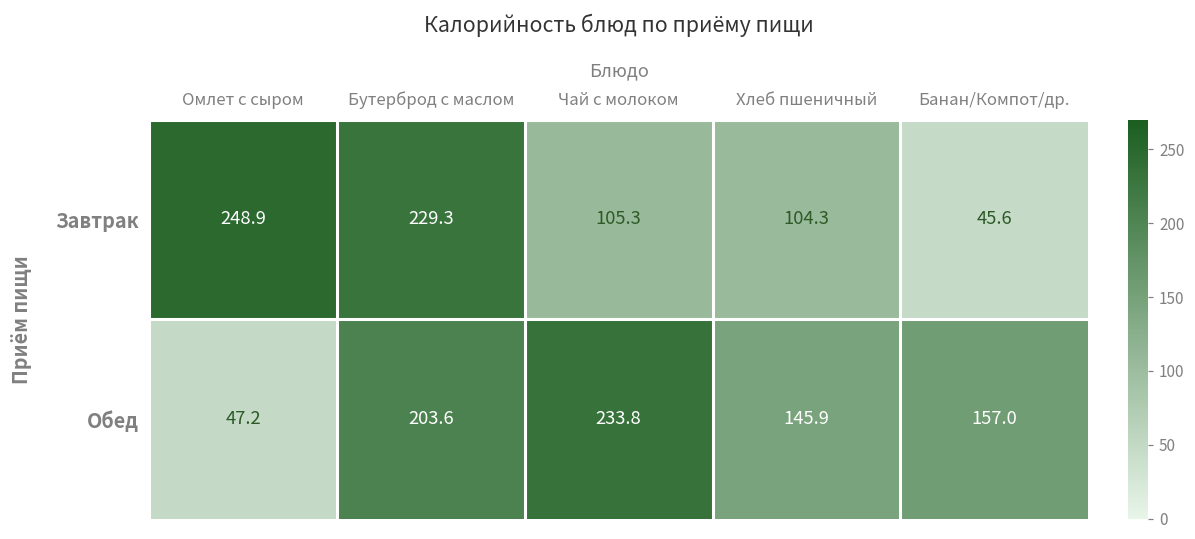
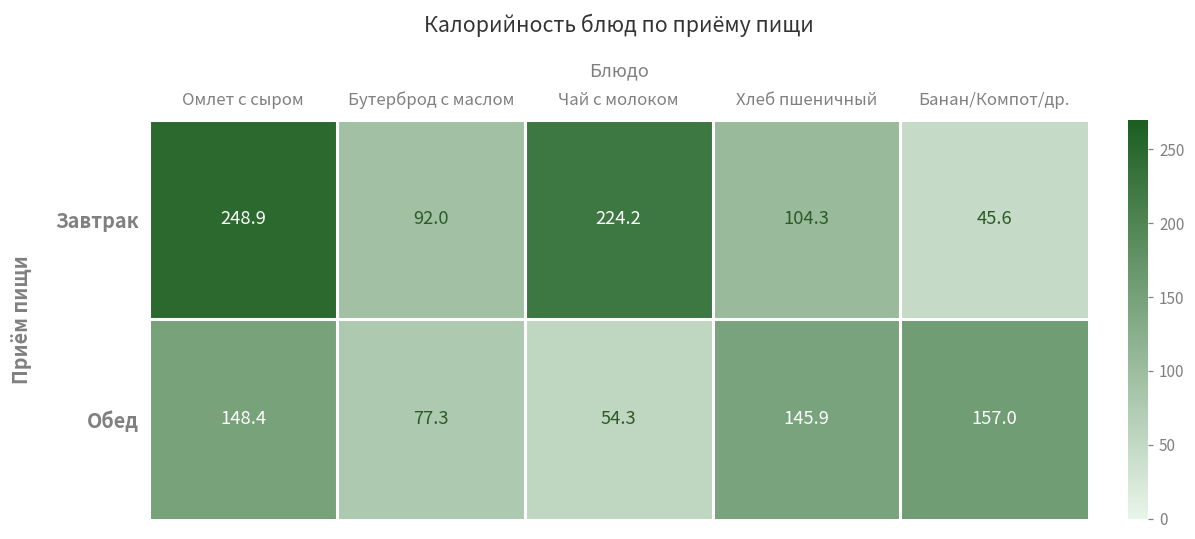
Завтрак, Бутерброд с маслом: 229.3 -> 92.0
Завтрак, Чай с молоком: 105.3 -> 224.2
Обед, Омлет с сыром: 47.2 -> 148.4
Обед, Бутерброд с маслом: 203.6 -> 77.3
Обед, Чай с молоком: 233.8 -> 54.3
